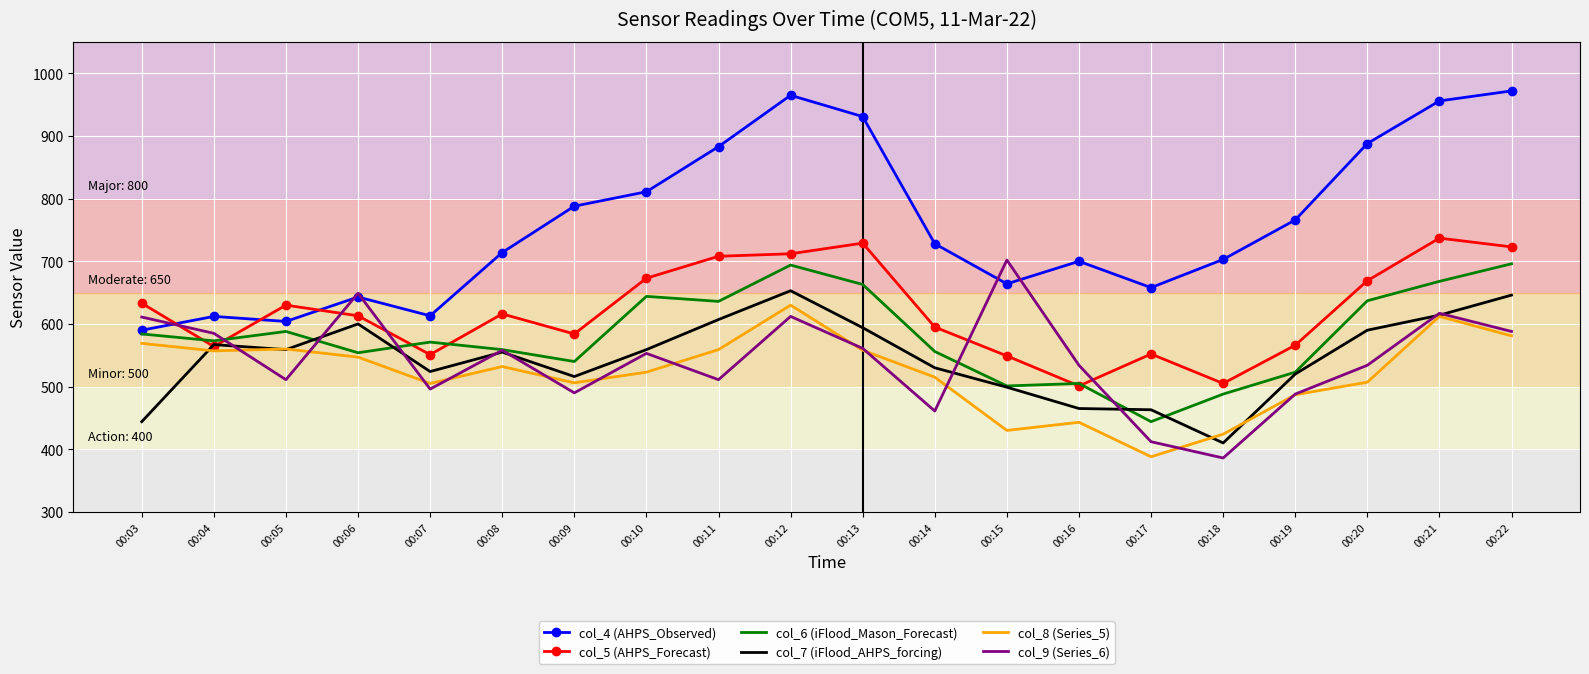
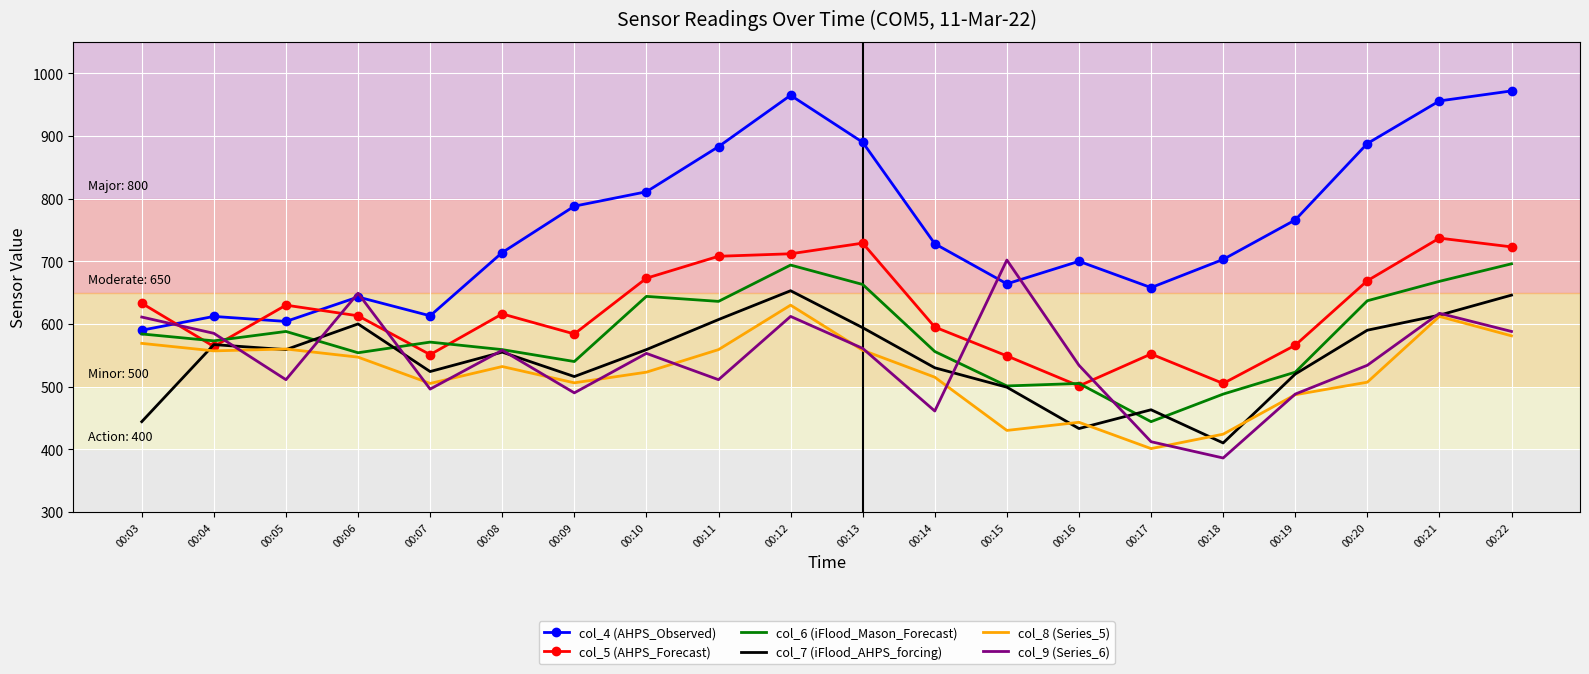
col_4 (AHPS_Observed), 00:13: 930 -> 890
col_7 (iFlood_AHPS_forcing), 00:16: 470 -> 430
col_8 (Series_5), 00:17: 390 -> 400
